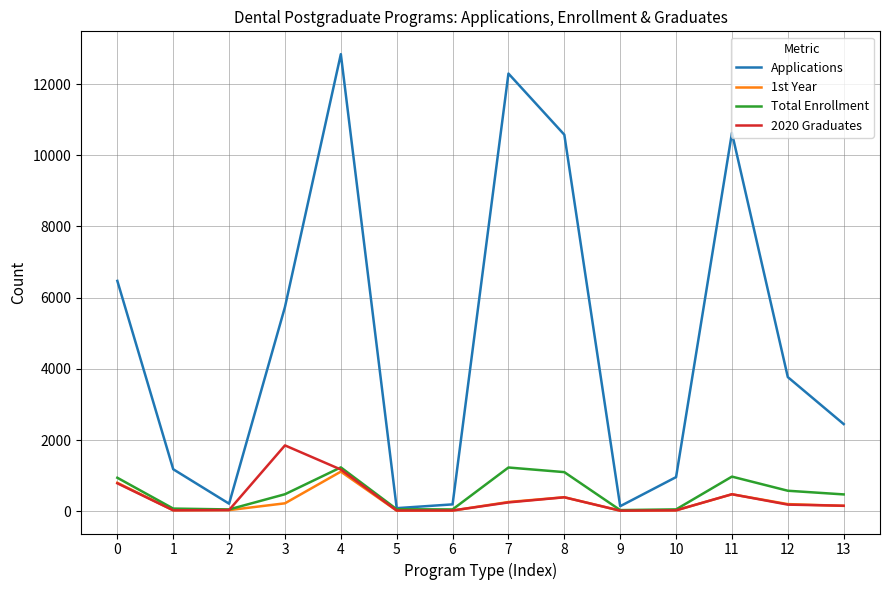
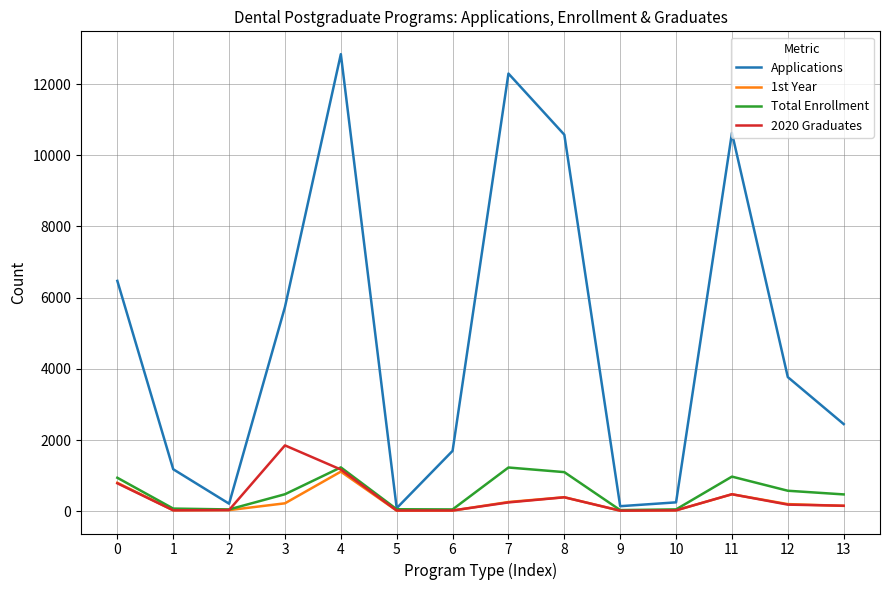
Applications, 6: 200 -> 1700
Applications, 10: 1000 -> 200
